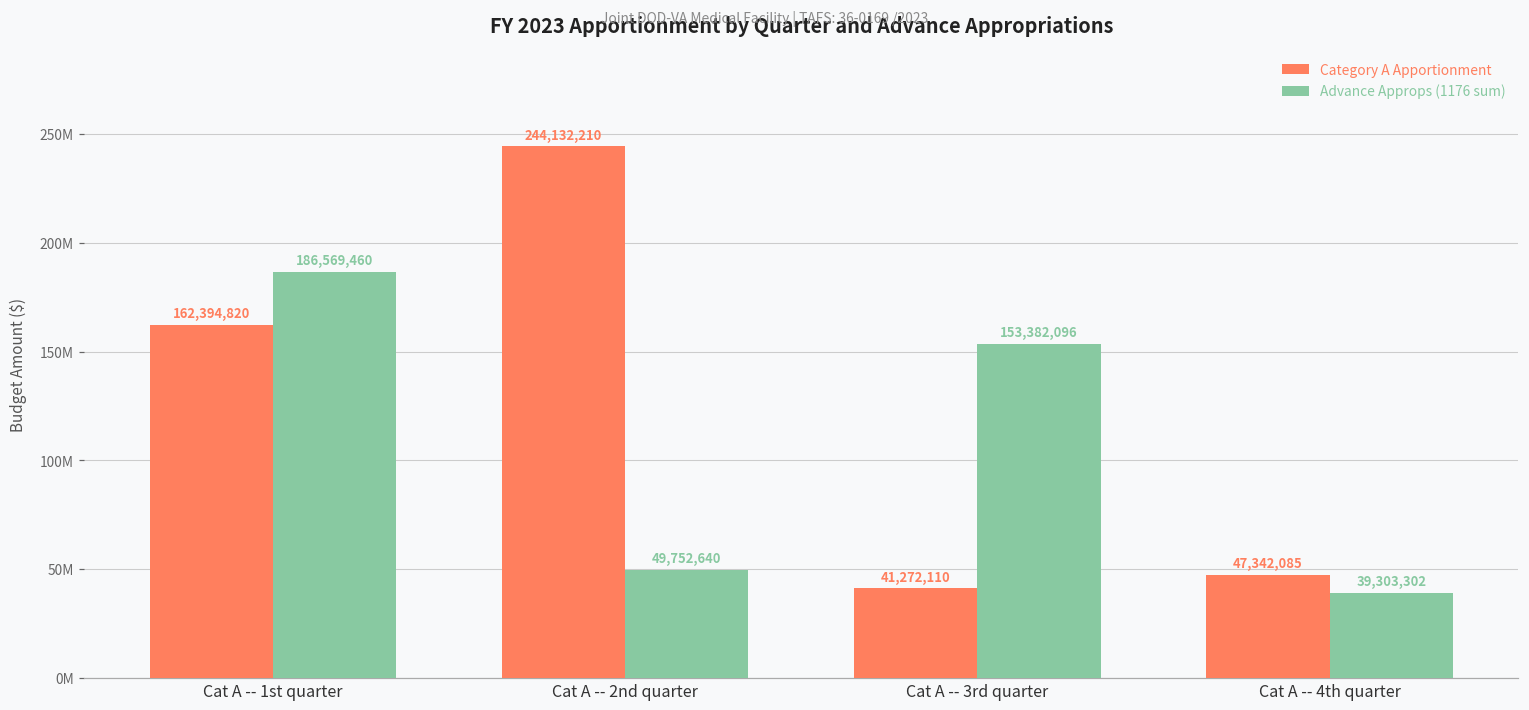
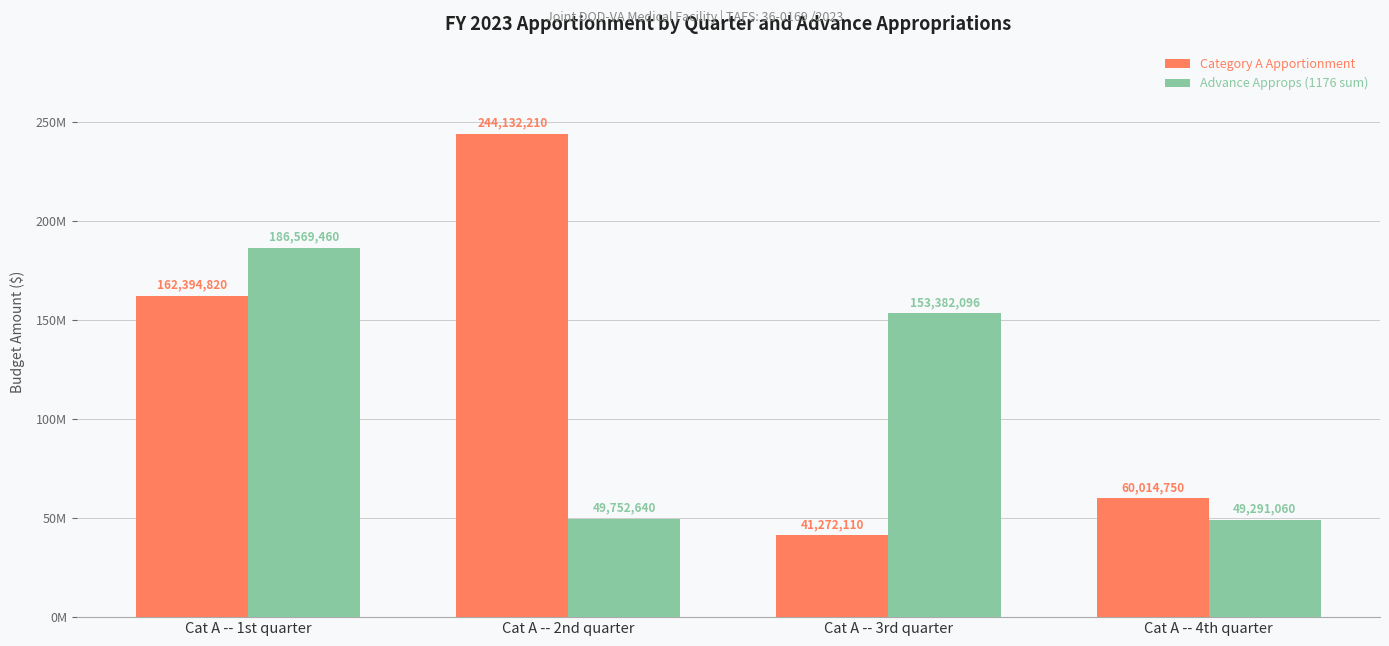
Category A Apportionment, Cat A -- 4th quarter: 47,342,085 -> 60,014,750
Advance Approps (1176 sum), Cat A -- 4th quarter: 39,303,302 -> 49,291,060
